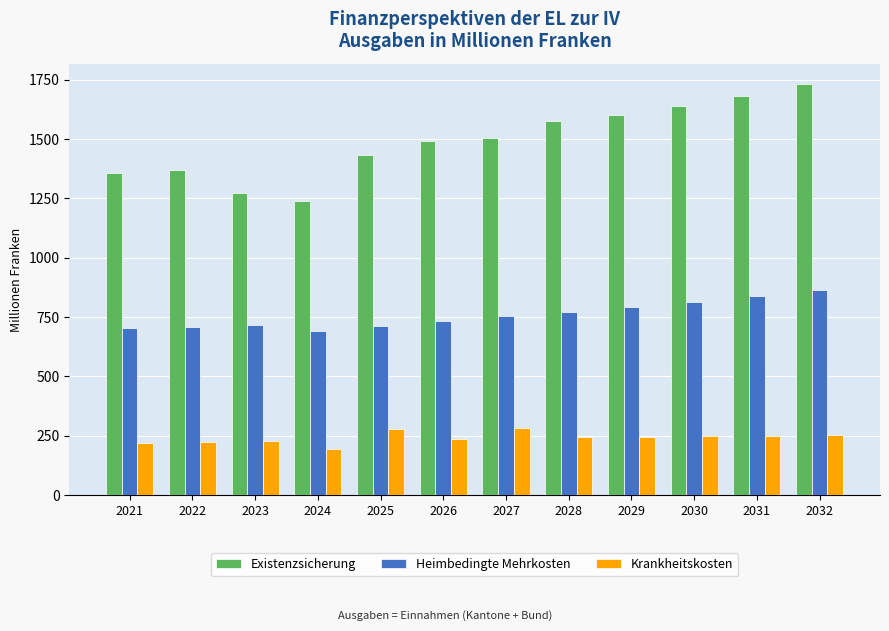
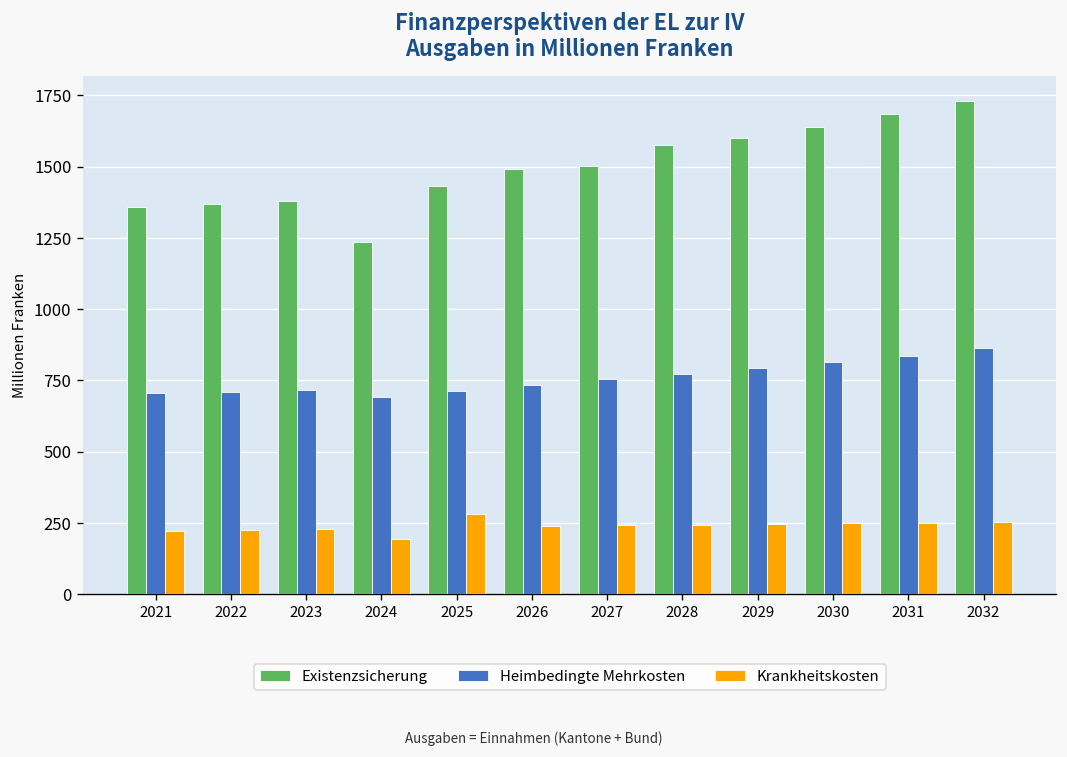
Existenzsicherung, 2023: 1270 -> 1380
Krankheitskosten, 2027: 280 -> 240
